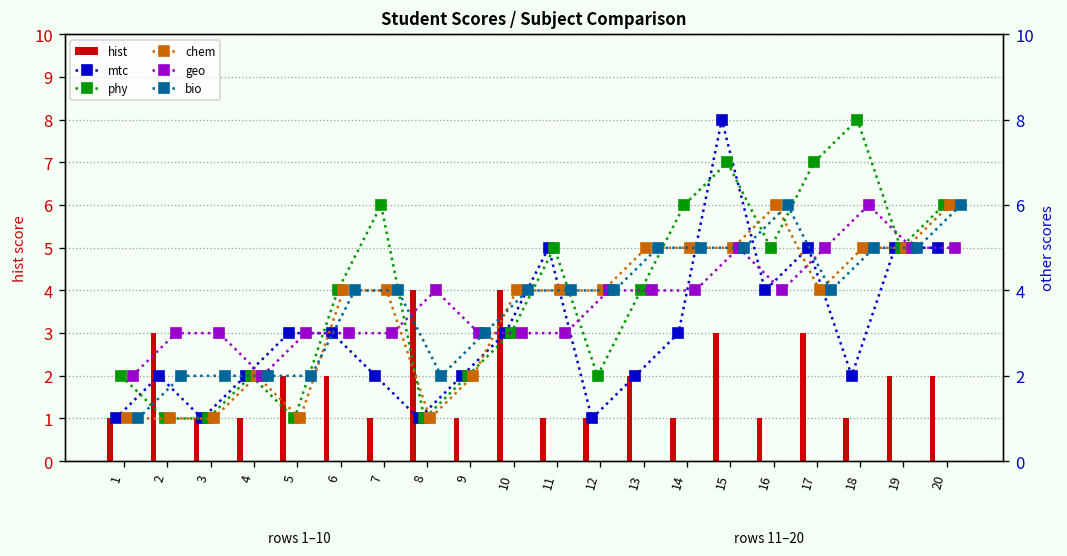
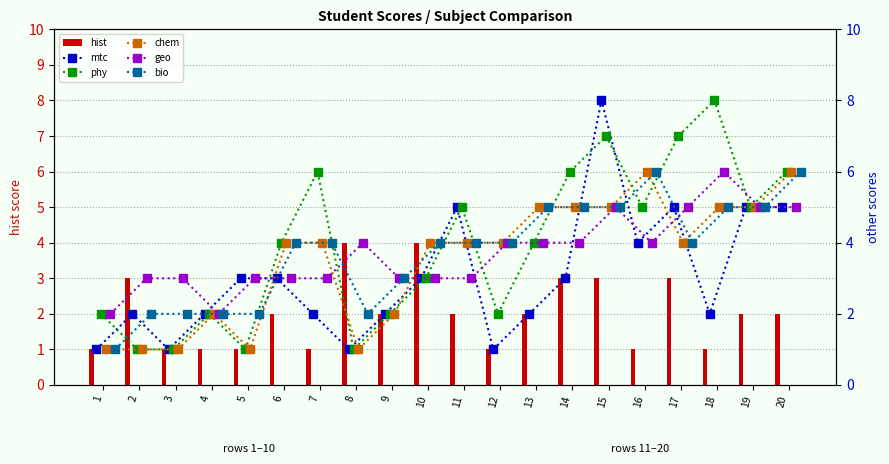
hist, 5: 2 -> 1
hist, 9: 1 -> 2
hist, 11: 1 -> 2
hist, 14: 1 -> 3
